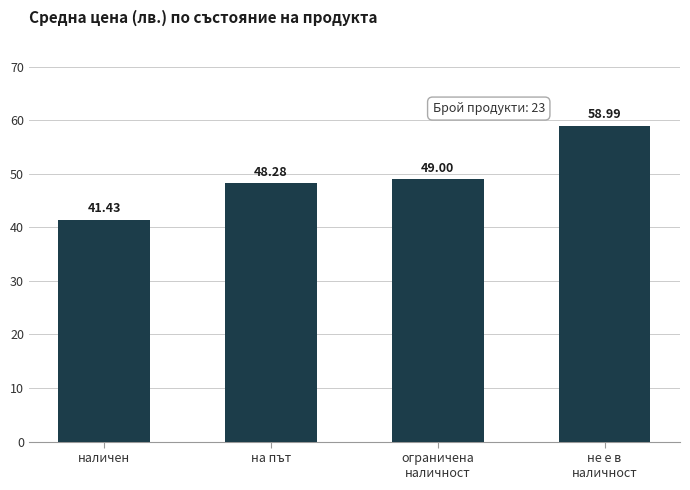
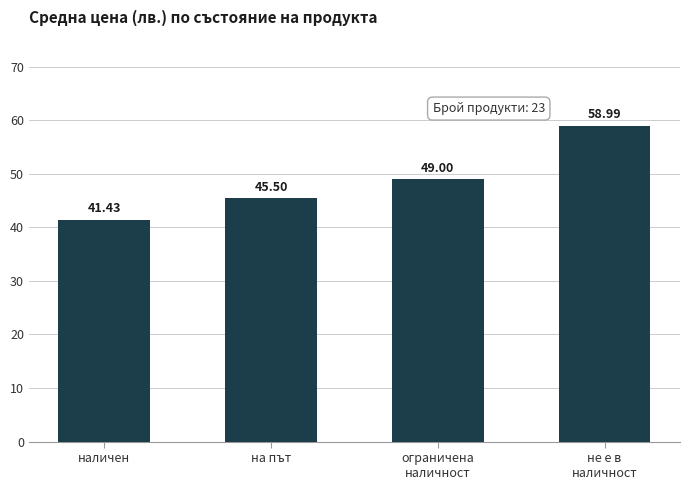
на път: 48.28 -> 45.50
